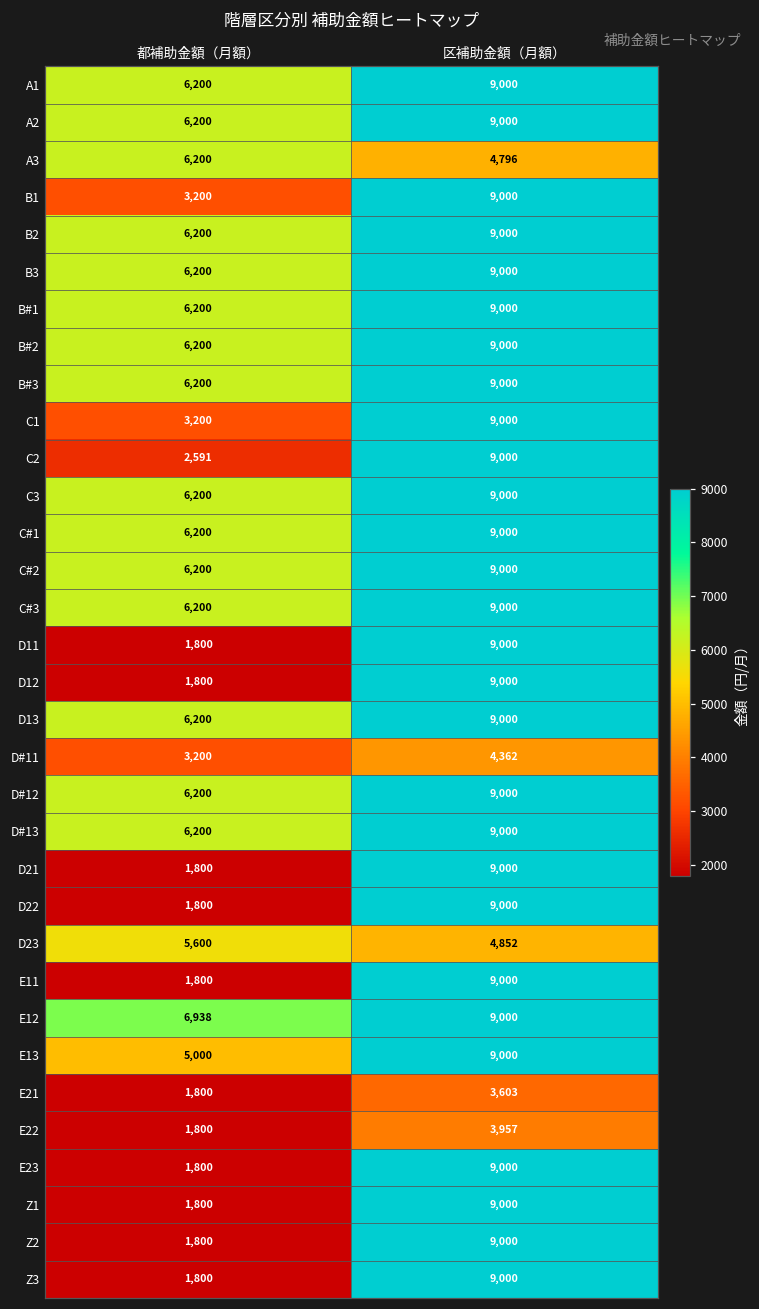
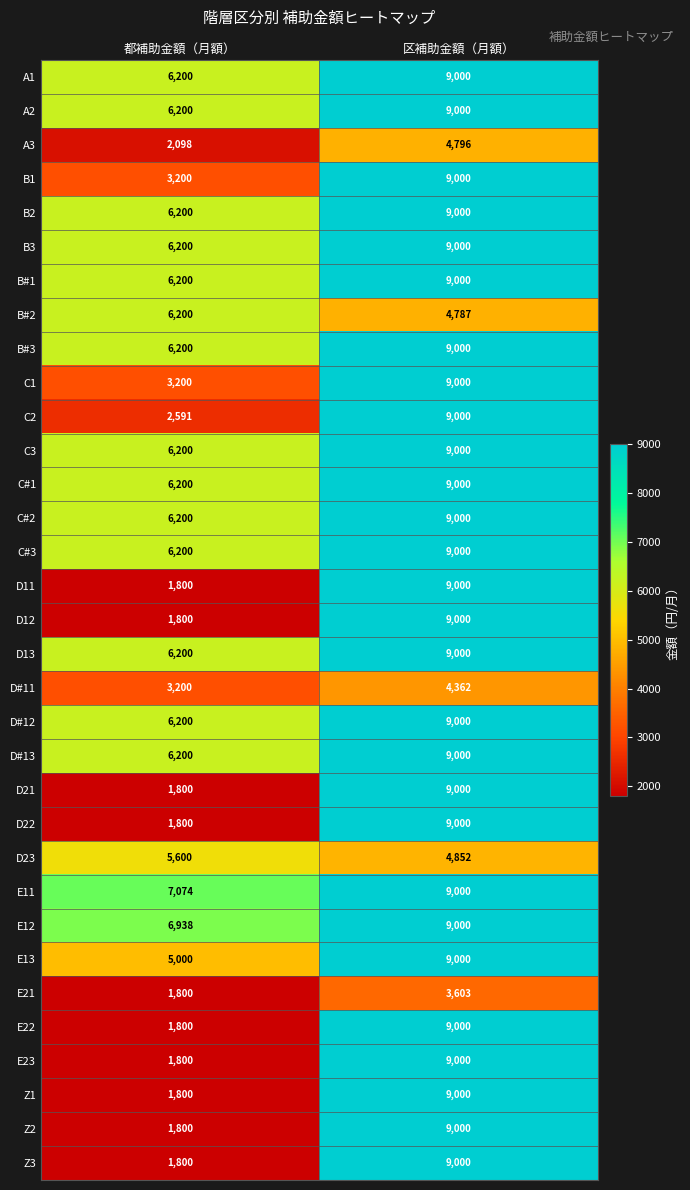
A3, 都補助金額（月額）: 6,200 -> 2,098
B#2, 区補助金額（月額）: 9,000 -> 4,787
E11, 都補助金額（月額）: 1,800 -> 7,074
E22, 区補助金額（月額）: 3,957 -> 9,000
